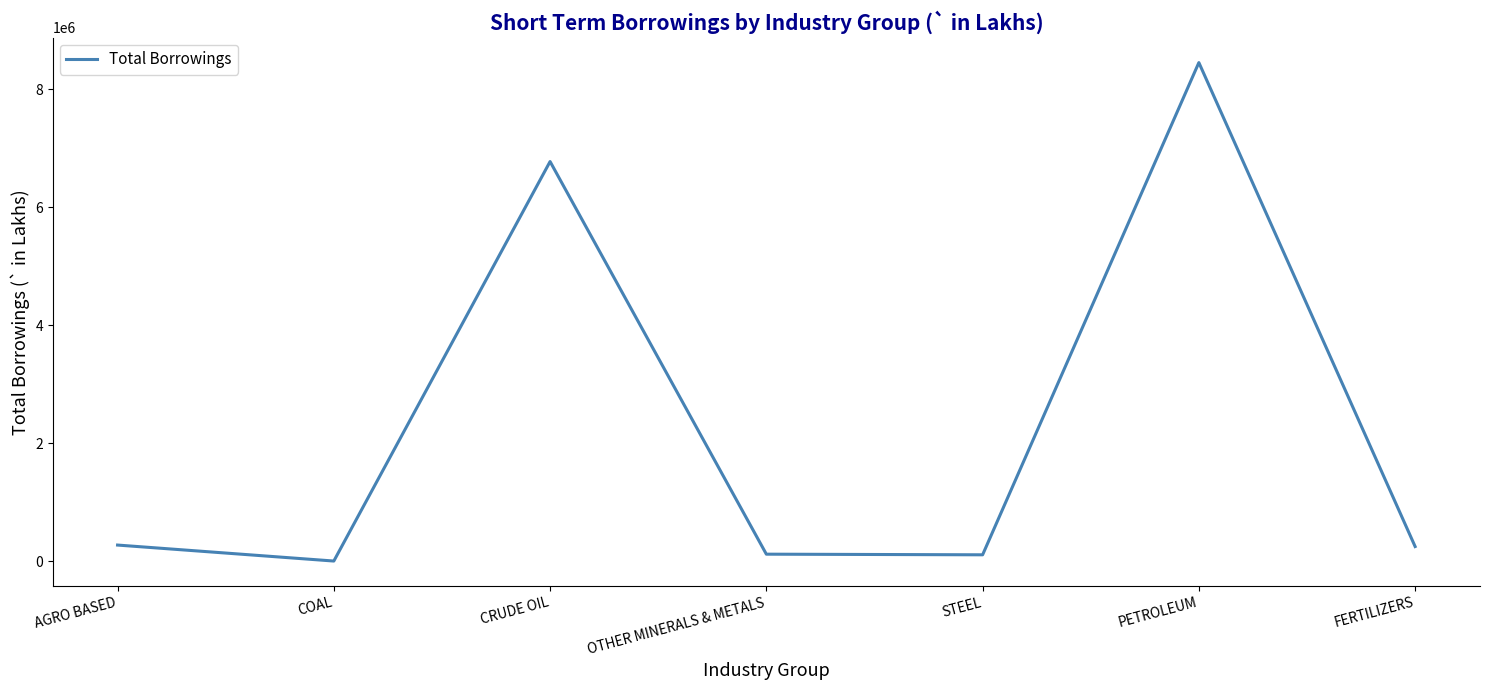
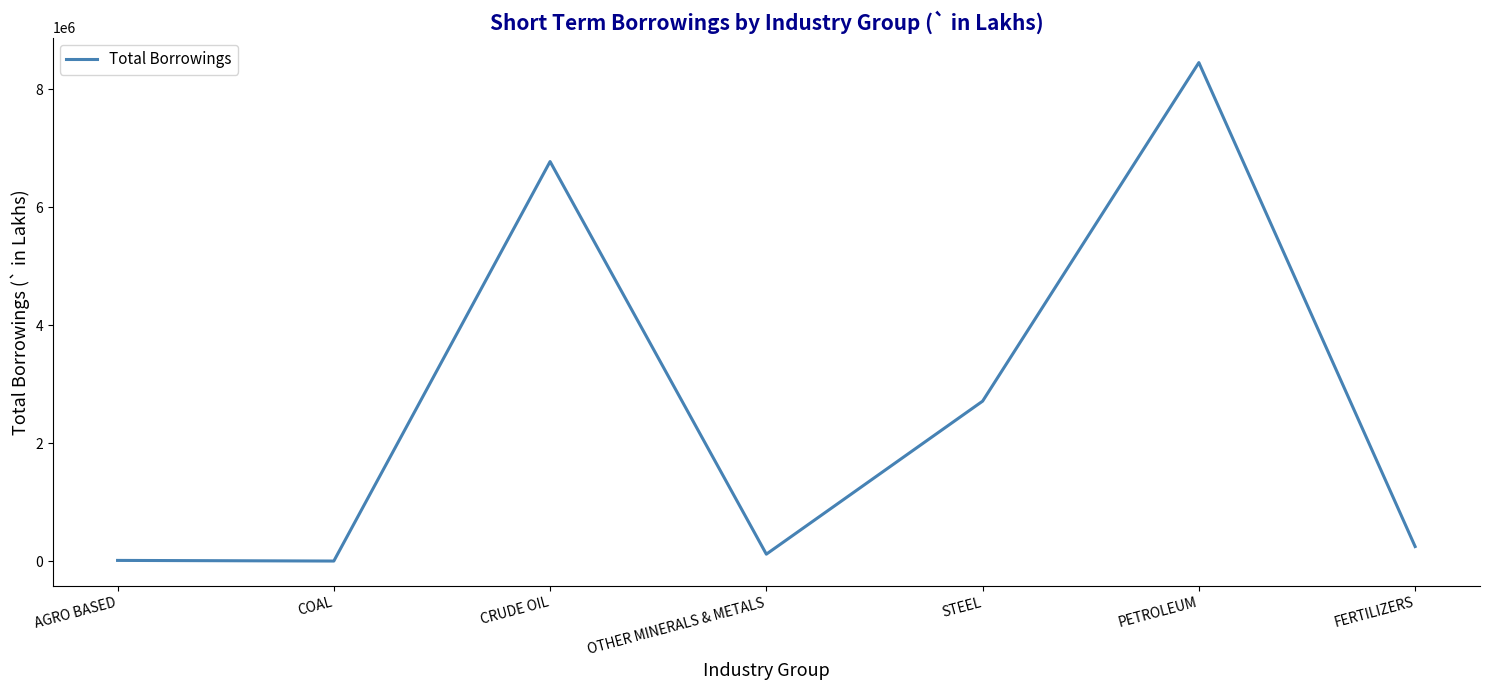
AGRO BASED: 300000 -> 0
STEEL: 100000 -> 2700000
